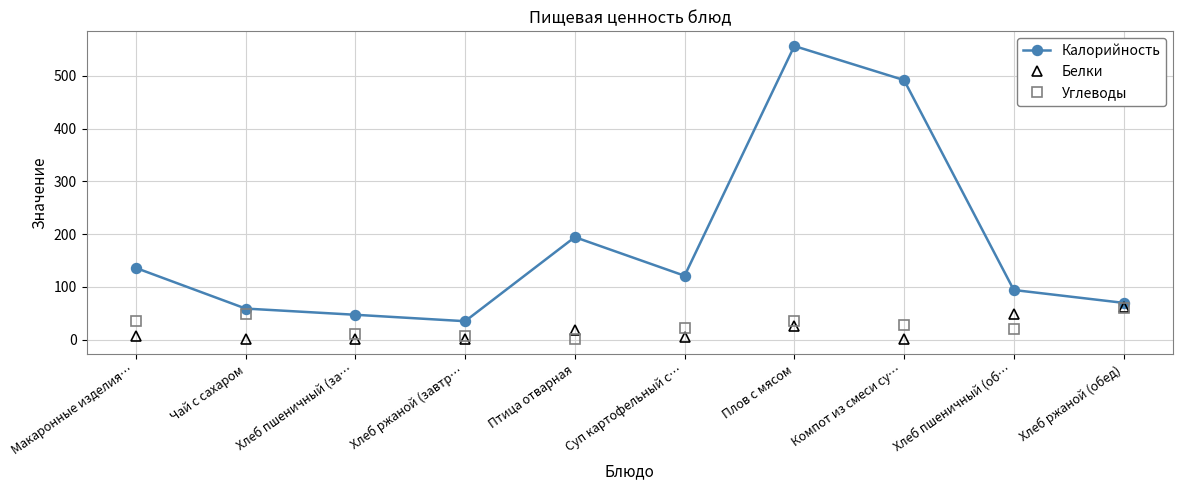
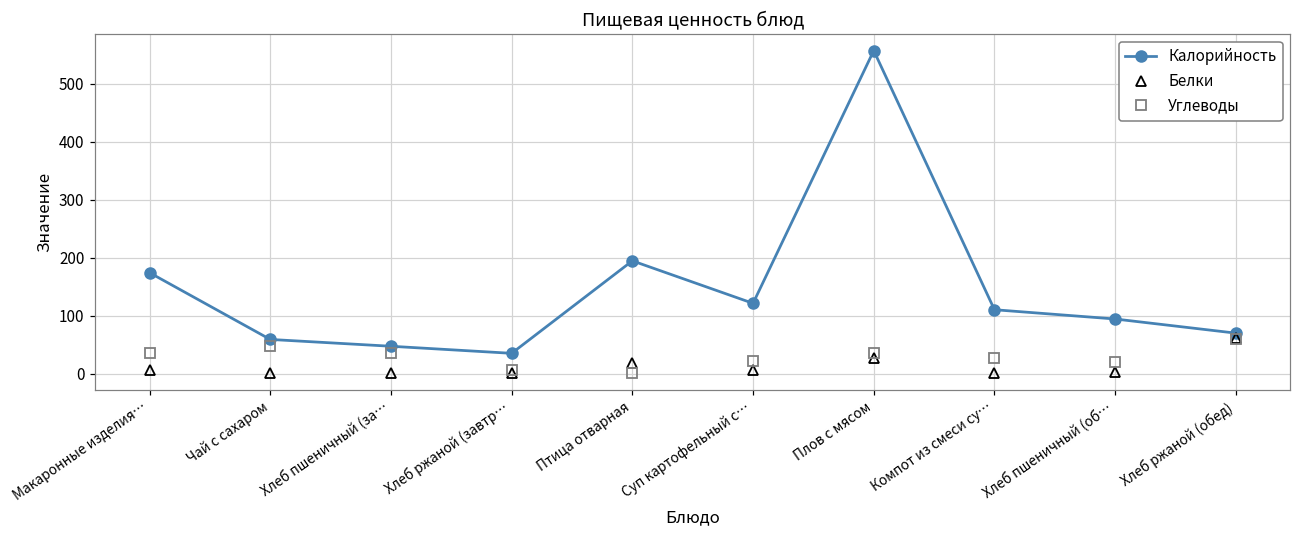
Калорийность, Макаронные изделия…: 140 -> 170
Углеводы, Хлеб пшеничный (за…: 10 -> 30
Калорийность, Компот из смеси су…: 490 -> 110
Белки, Хлеб пшеничный (об…: 50 -> 0
